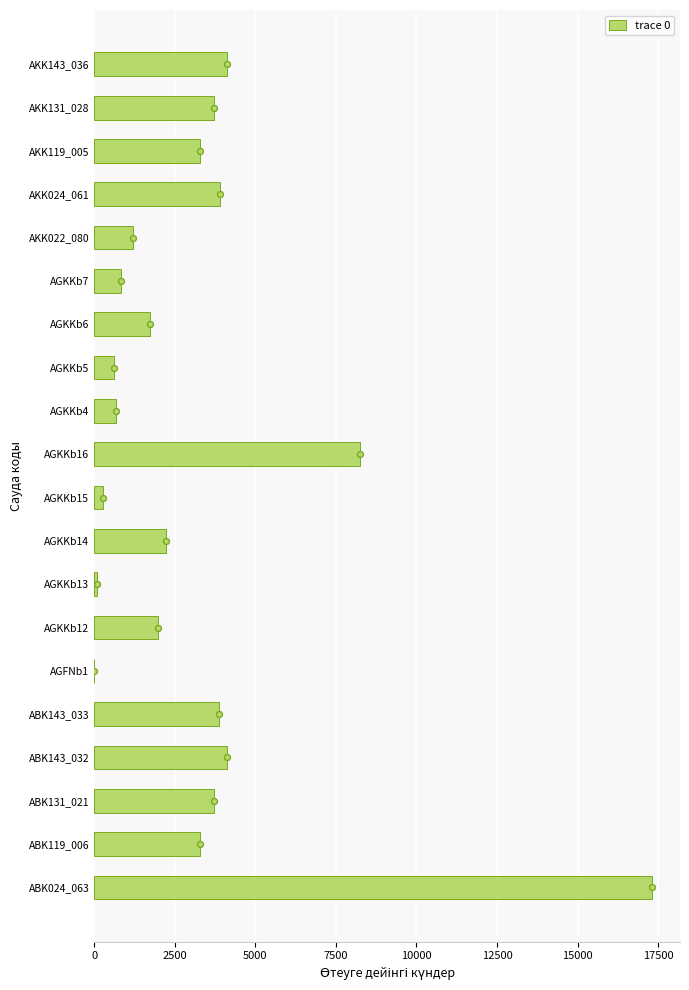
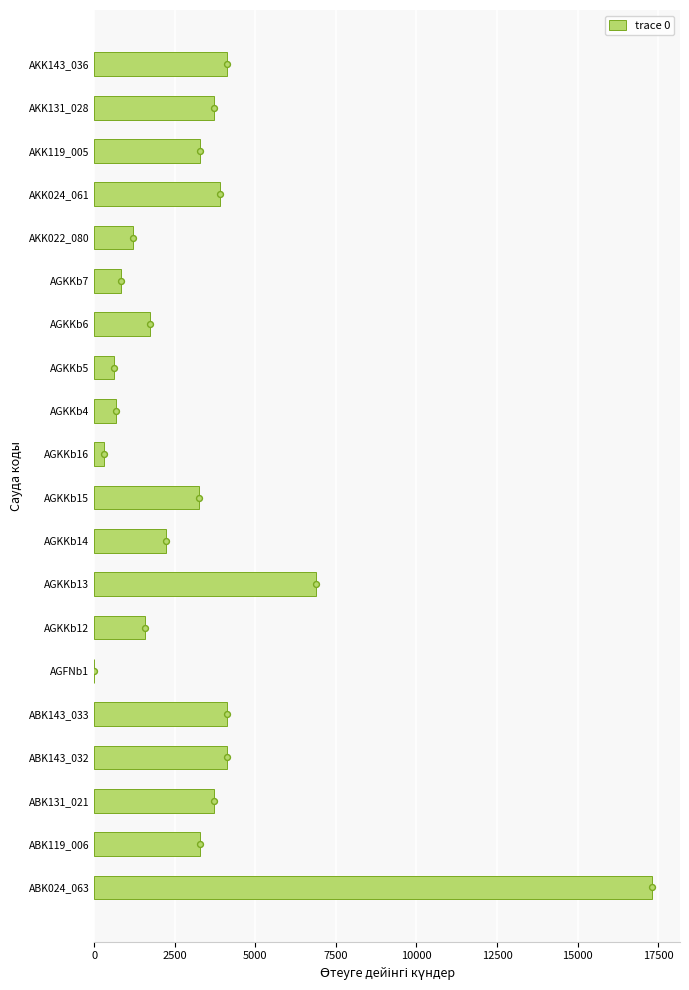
AGKKb16: 8300 -> 300
AGKKb15: 300 -> 3300
AGKKb13: 100 -> 6900
AGKKb12: 2000 -> 1600
ABK143_033: 3900 -> 4100
